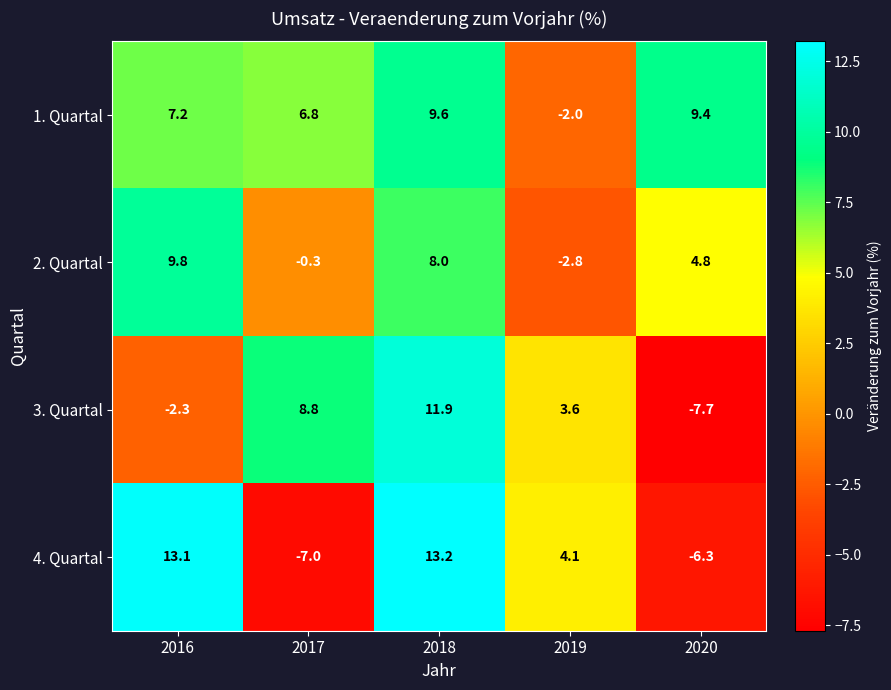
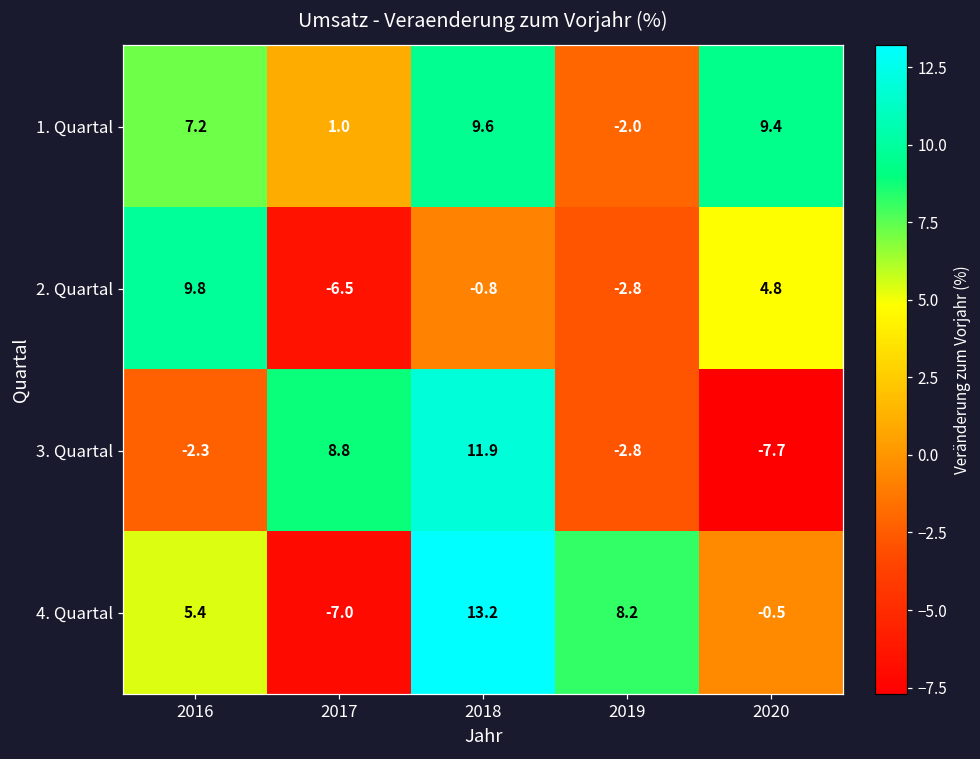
1. Quartal, 2017: 6.8 -> 1.0
2. Quartal, 2017: -0.3 -> -6.5
2. Quartal, 2018: 8.0 -> -0.8
3. Quartal, 2019: 3.6 -> -2.8
4. Quartal, 2016: 13.1 -> 5.4
4. Quartal, 2019: 4.1 -> 8.2
4. Quartal, 2020: -6.3 -> -0.5
